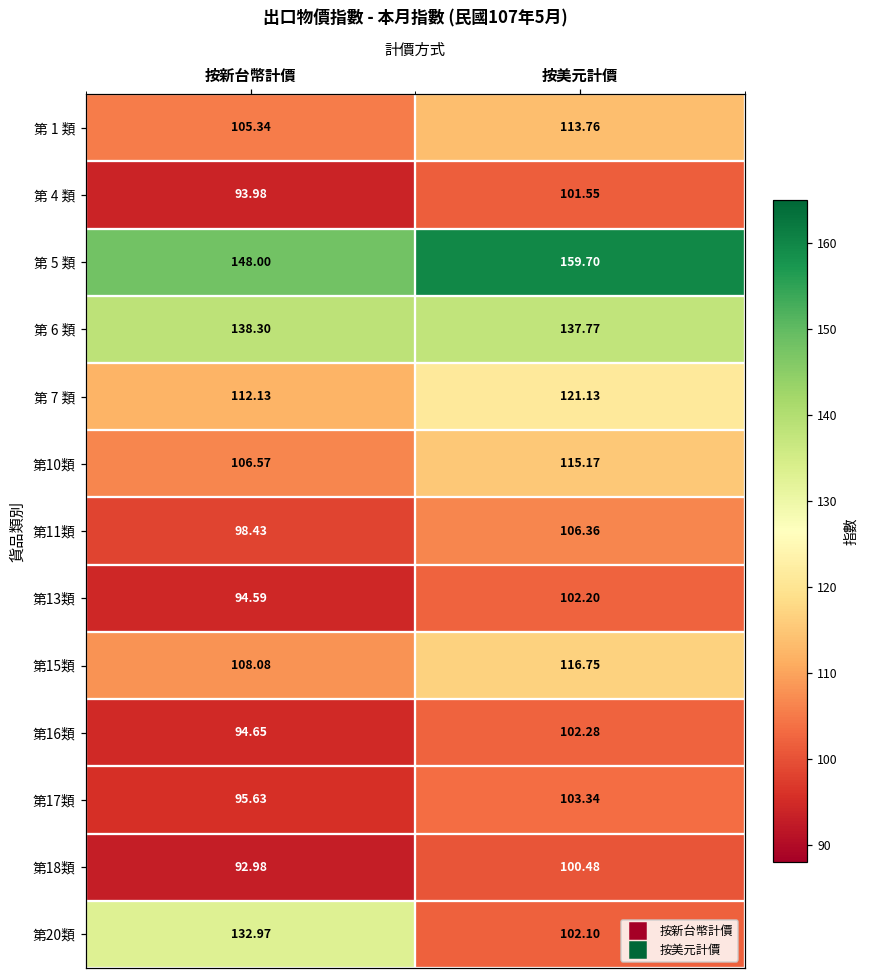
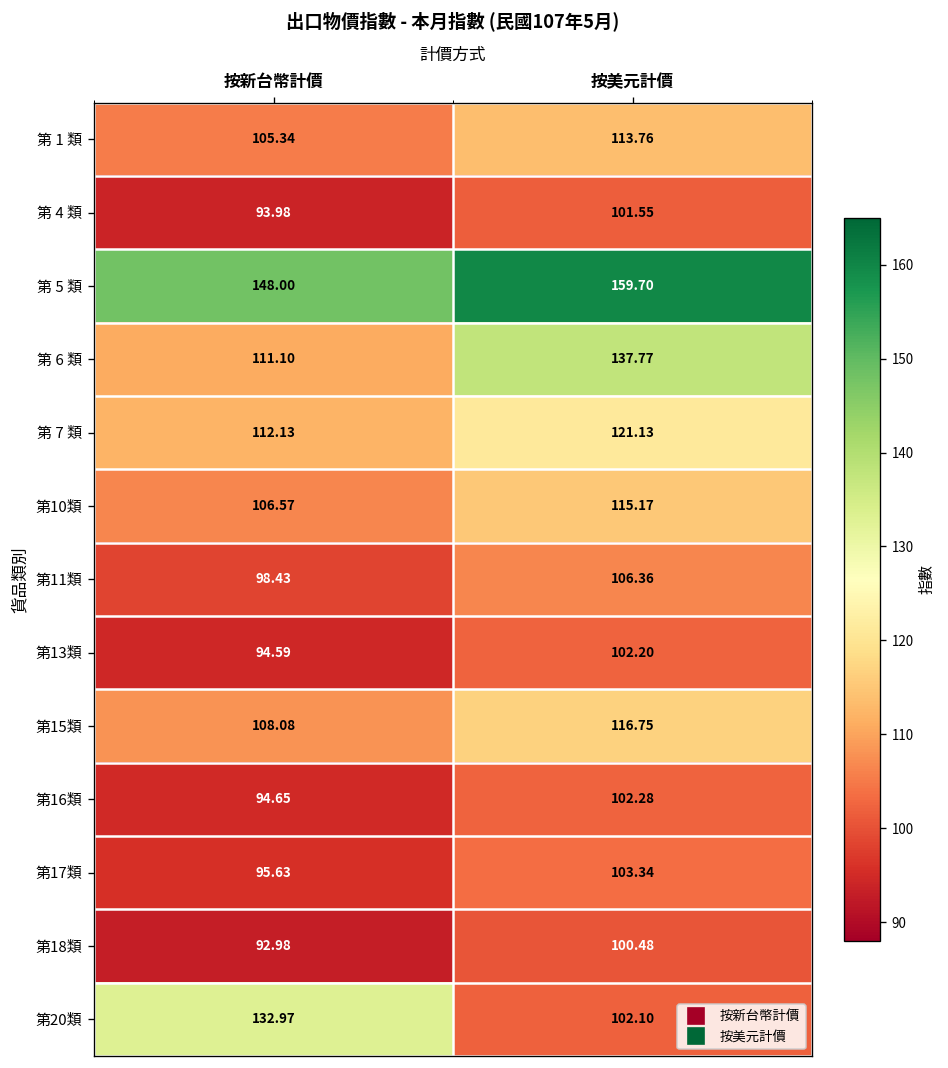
第 6 類, 按新台幣計價: 138.30 -> 111.10
